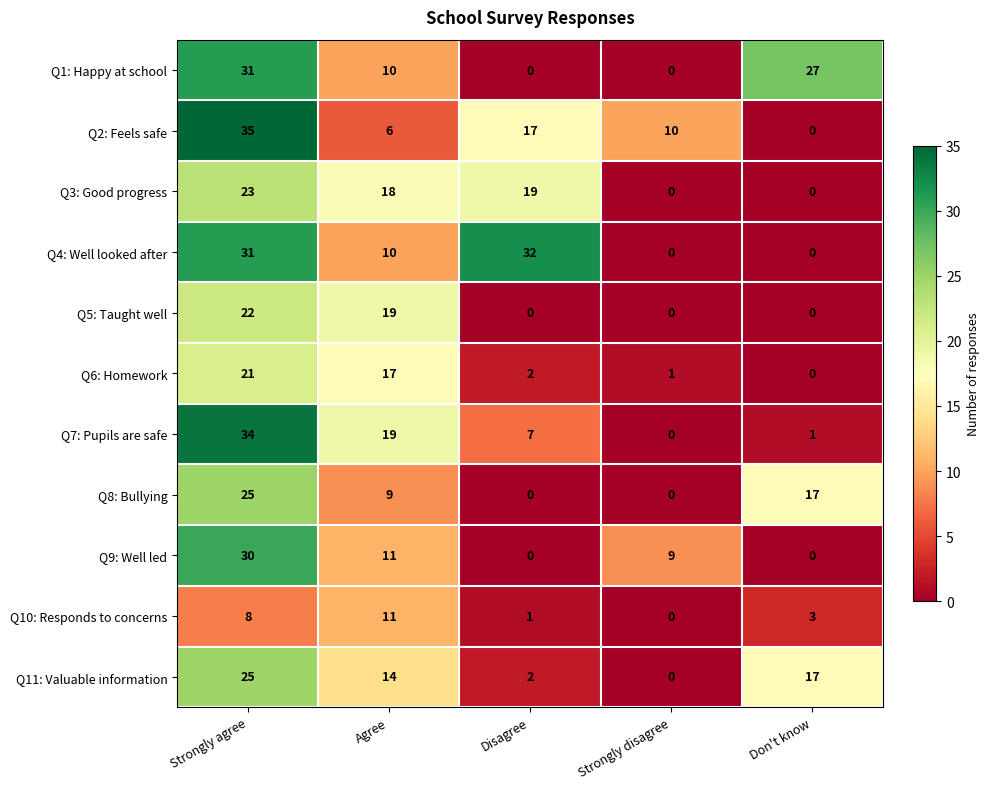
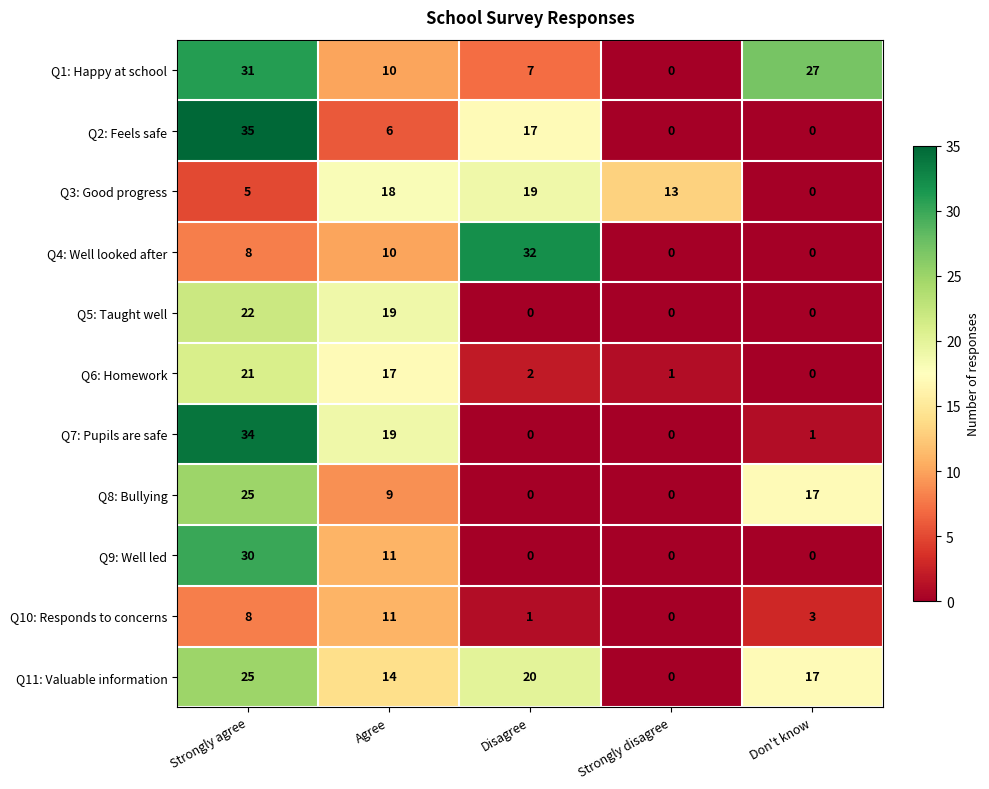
Q1: Happy at school, Disagree: 0 -> 7
Q2: Feels safe, Strongly disagree: 10 -> 0
Q3: Good progress, Strongly agree: 23 -> 5
Q3: Good progress, Strongly disagree: 0 -> 13
Q4: Well looked after, Strongly agree: 31 -> 8
Q7: Pupils are safe, Disagree: 7 -> 0
Q9: Well led, Strongly disagree: 9 -> 0
Q11: Valuable information, Disagree: 2 -> 20
